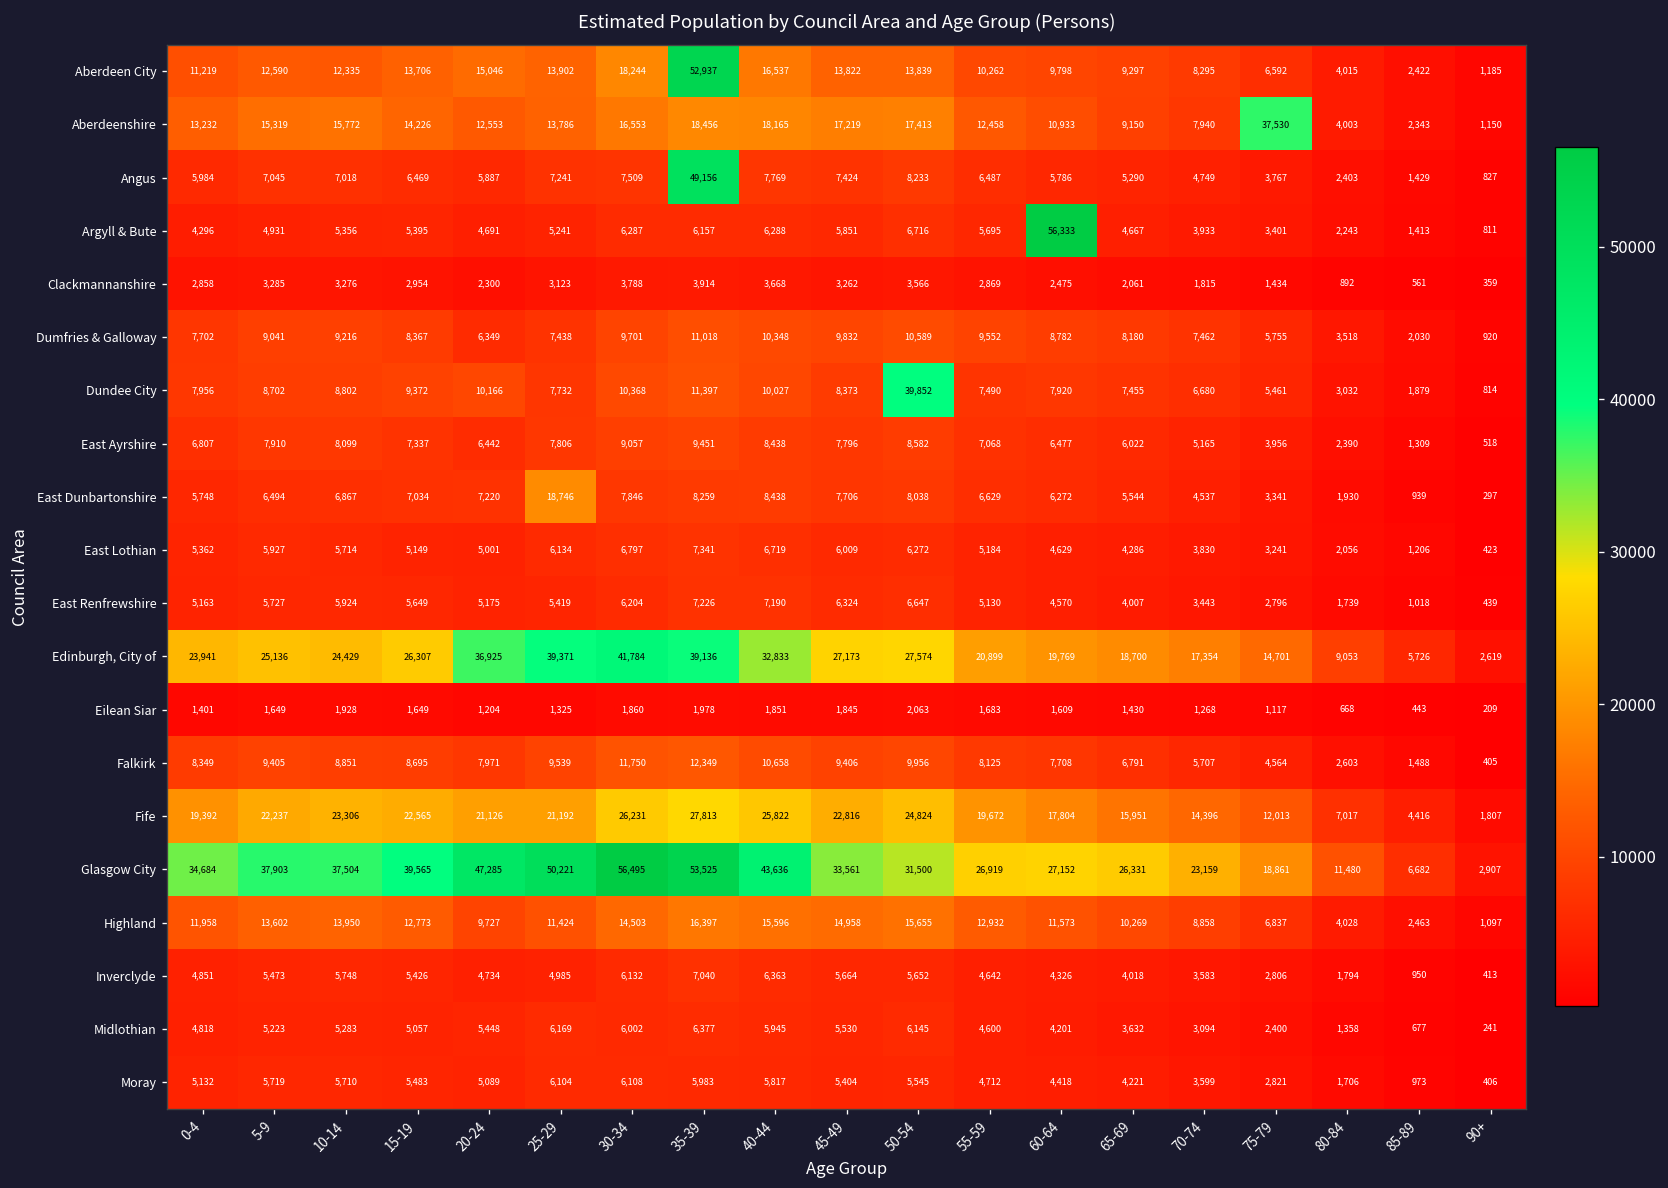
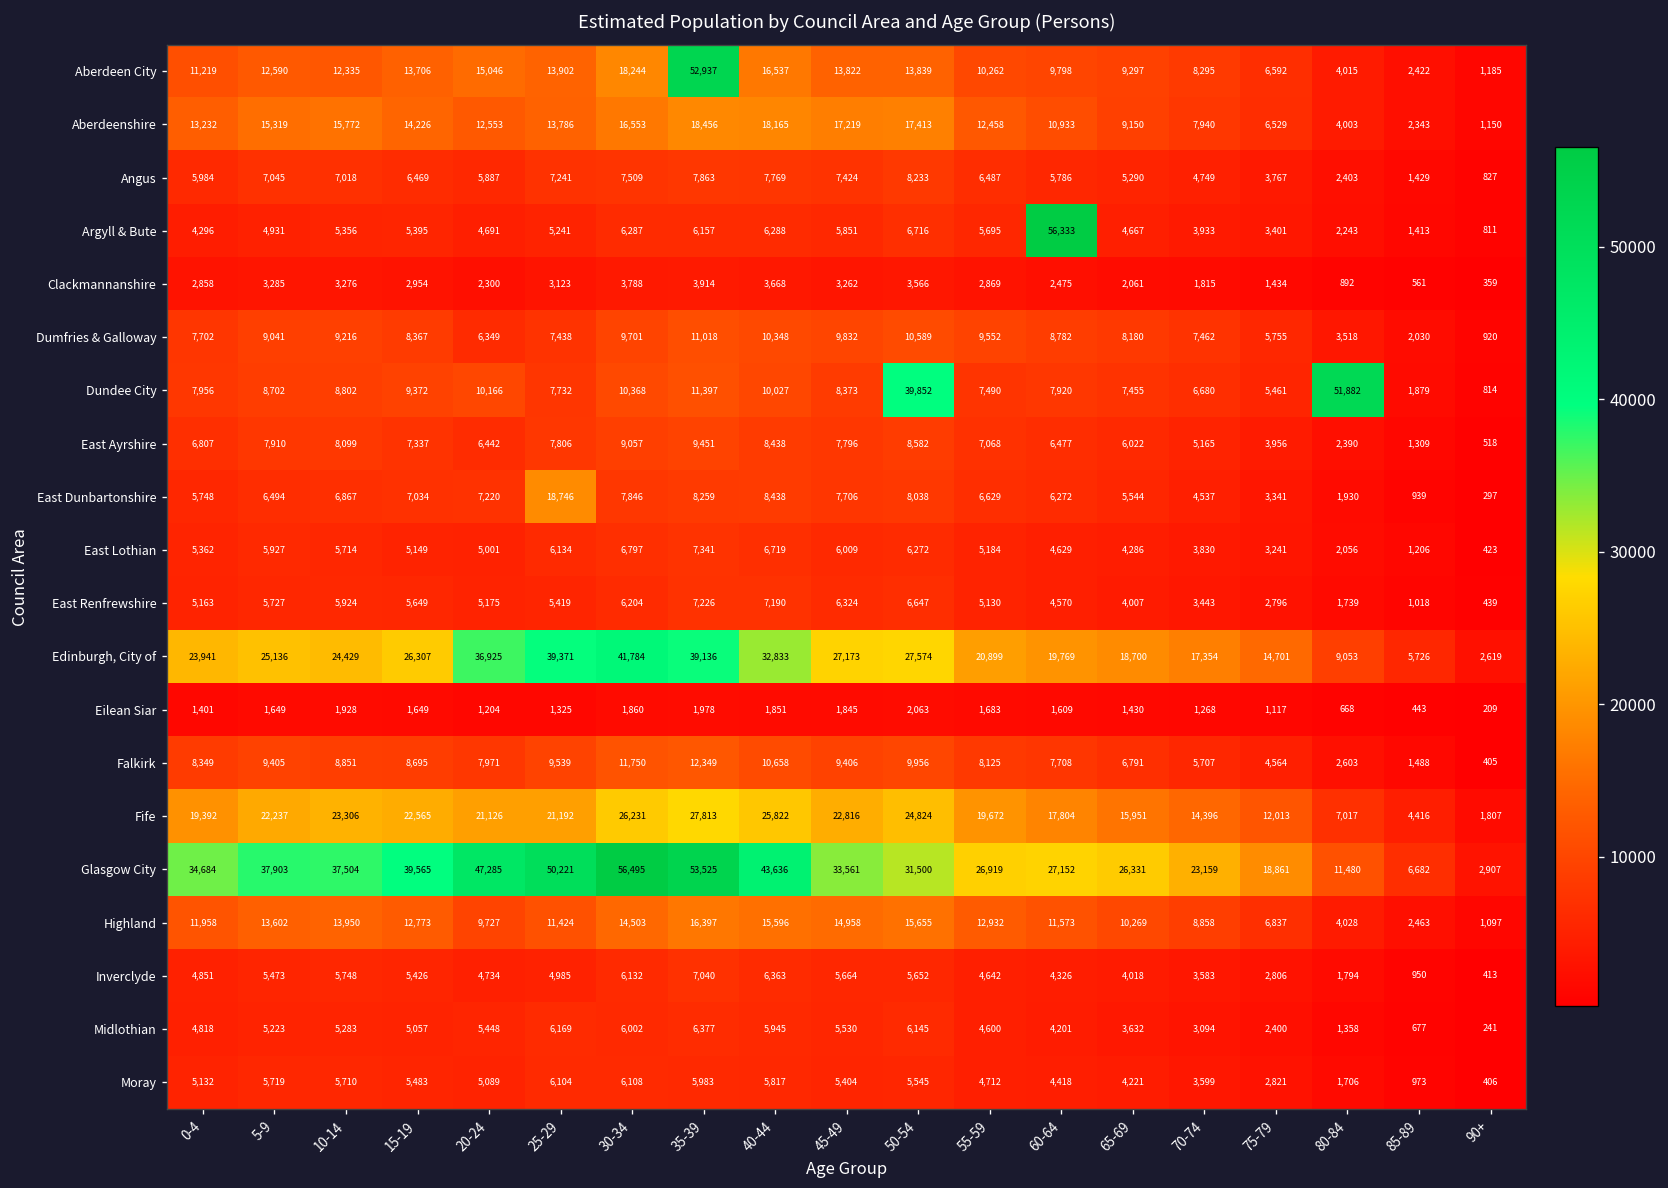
Aberdeenshire, 75-79: 37,530 -> 6,529
Angus, 35-39: 49,156 -> 7,863
Dundee City, 80-84: 3,032 -> 51,882
